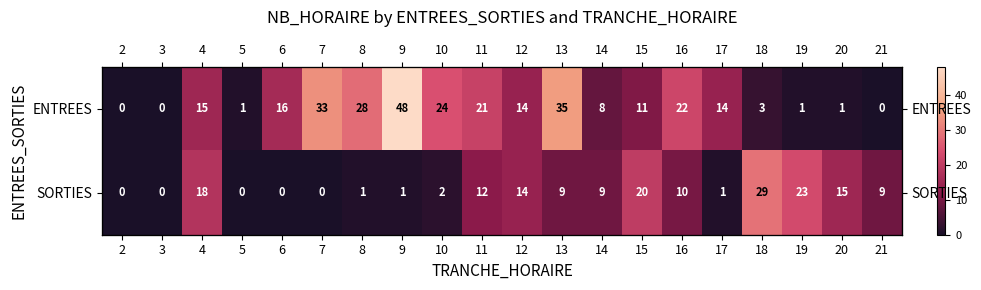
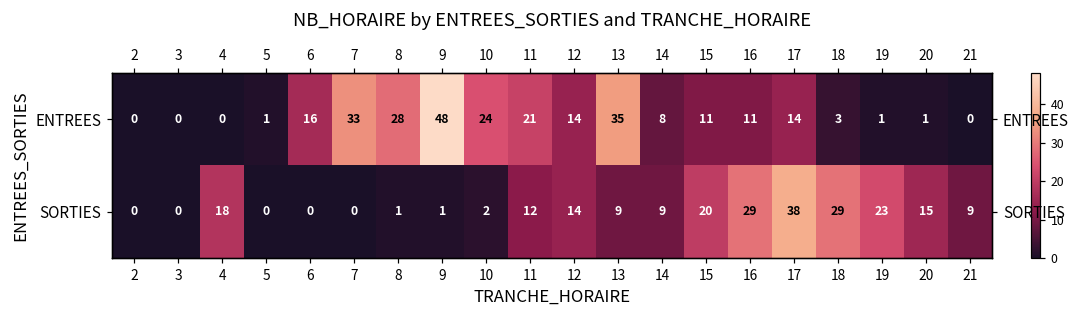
ENTREES, 4: 15 -> 0
ENTREES, 16: 22 -> 11
SORTIES, 16: 10 -> 29
SORTIES, 17: 1 -> 38
